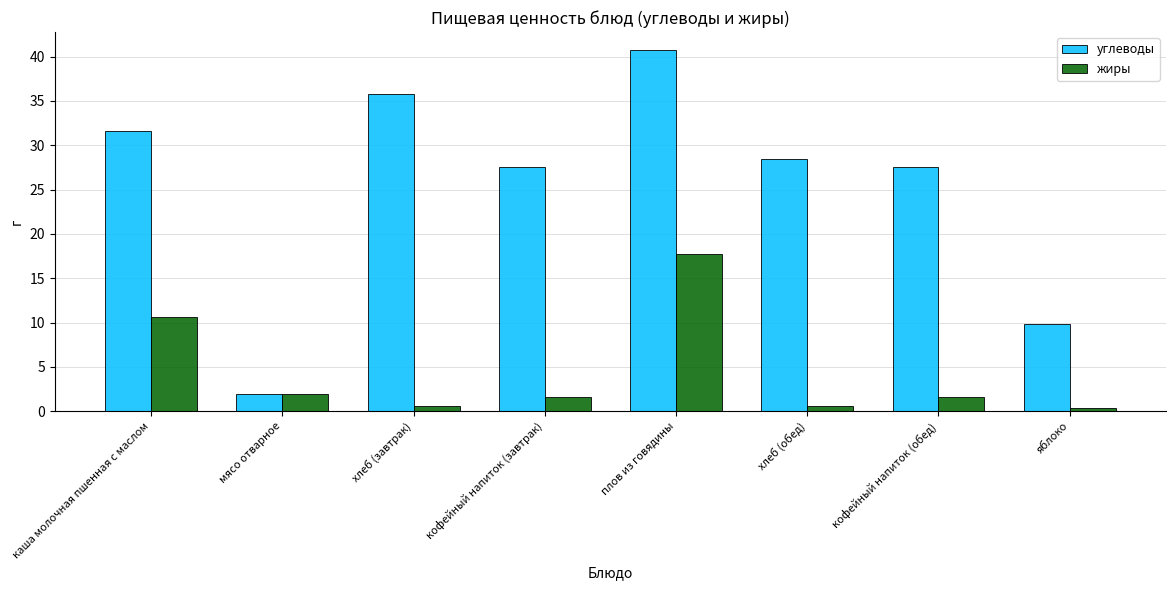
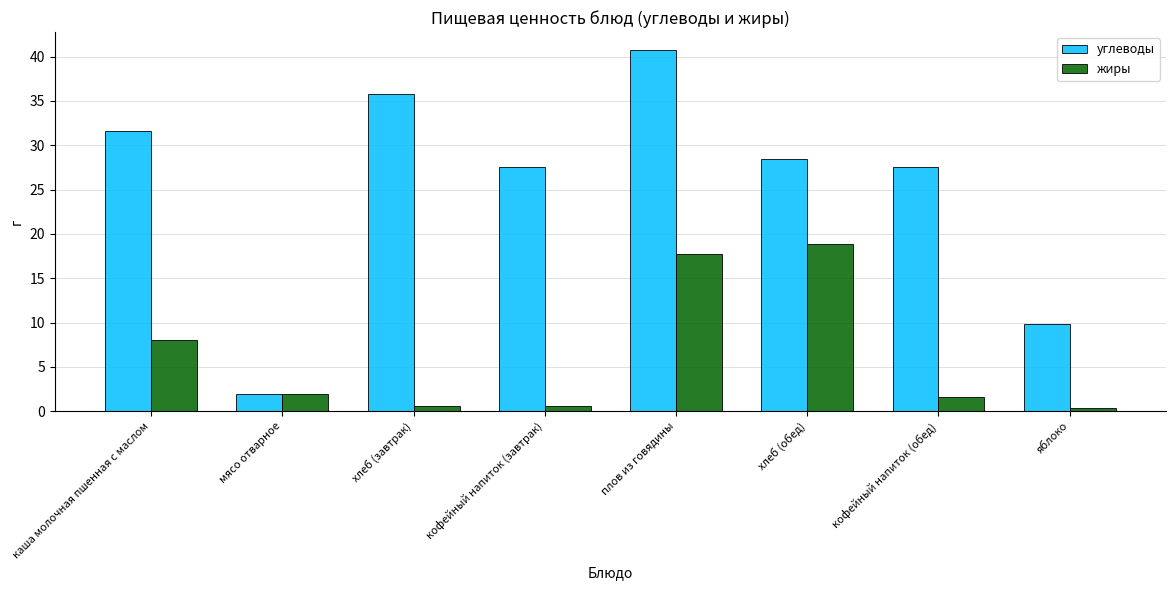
жиры, каша молочная пшенная с маслом: 11 -> 8
жиры, кофейный напиток (завтрак): 2 -> 1
жиры, хлеб (обед): 1 -> 19
